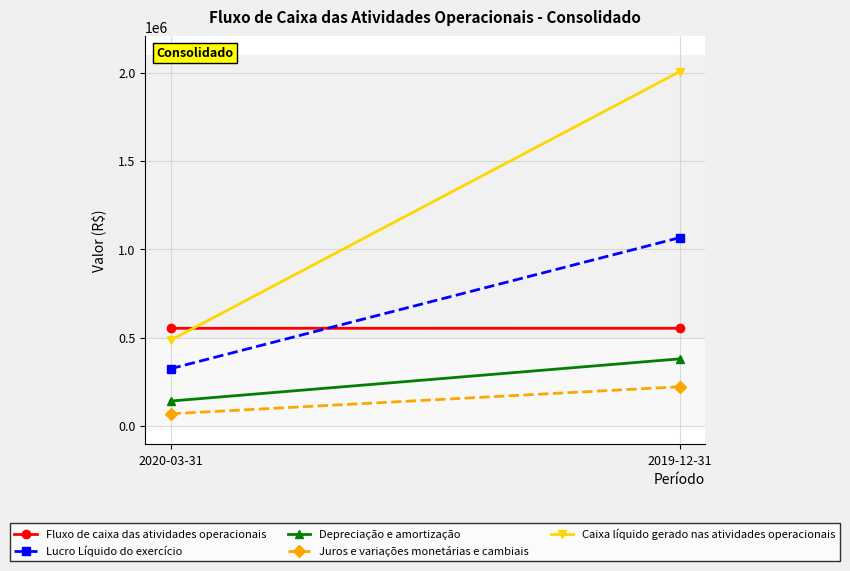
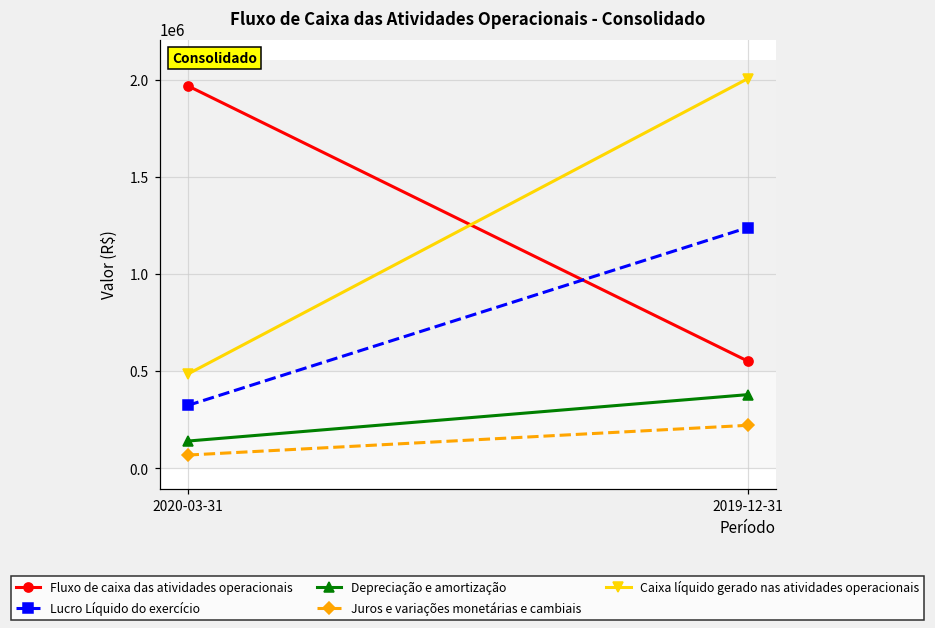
Fluxo de caixa das atividades operacionais, 2020-03-31: 550000 -> 1970000
Lucro Líquido do exercício, 2019-12-31: 1070000 -> 1240000
